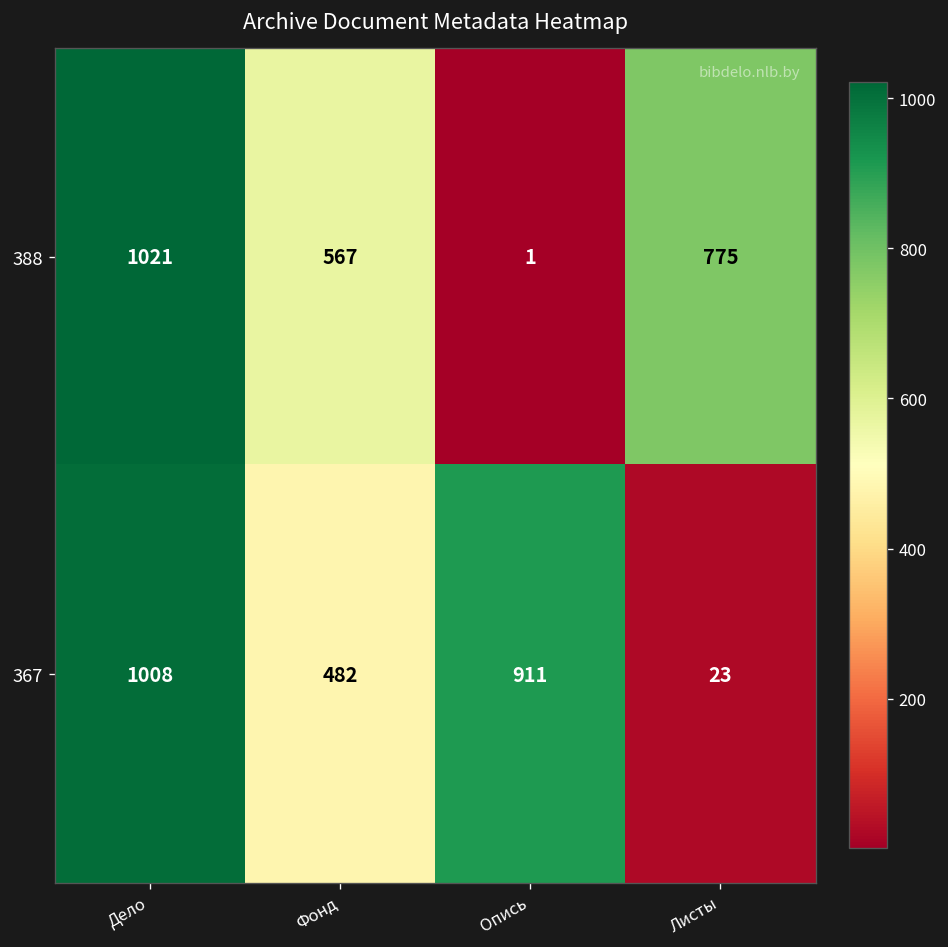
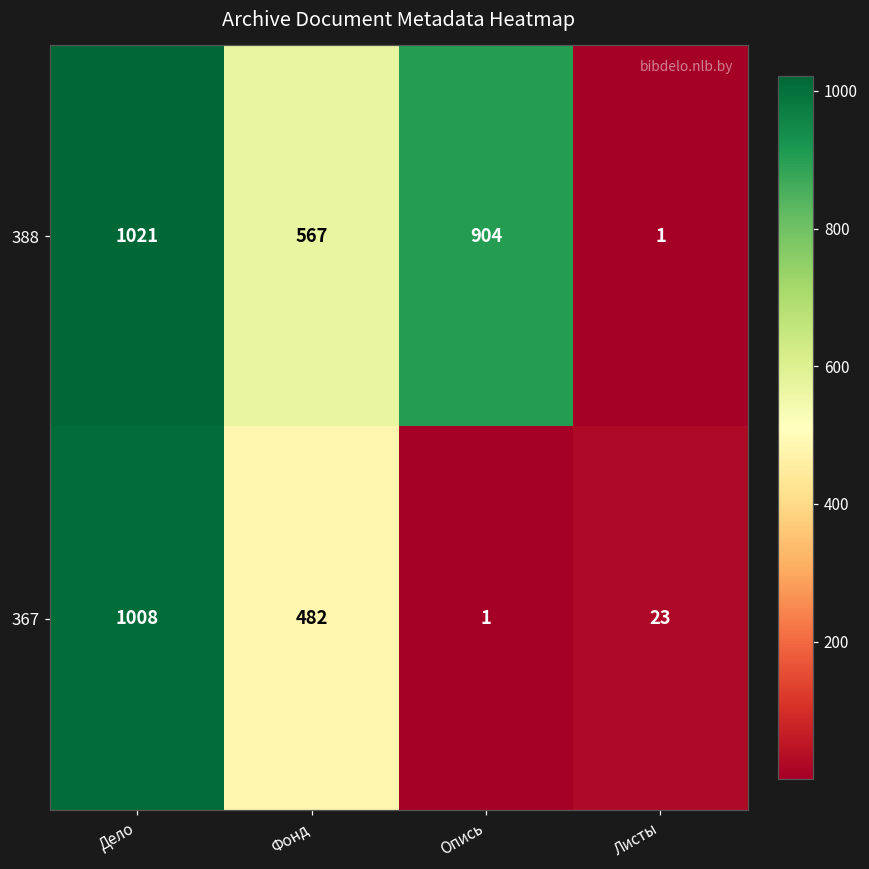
388, Опись: 1 -> 904
388, Листы: 775 -> 1
367, Опись: 911 -> 1
